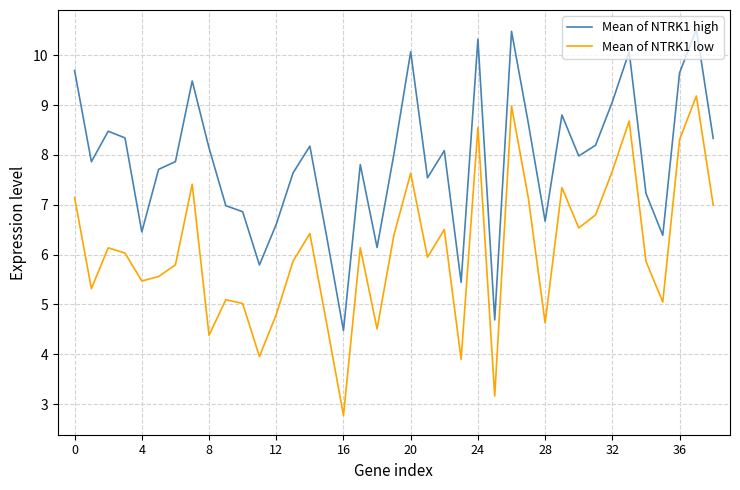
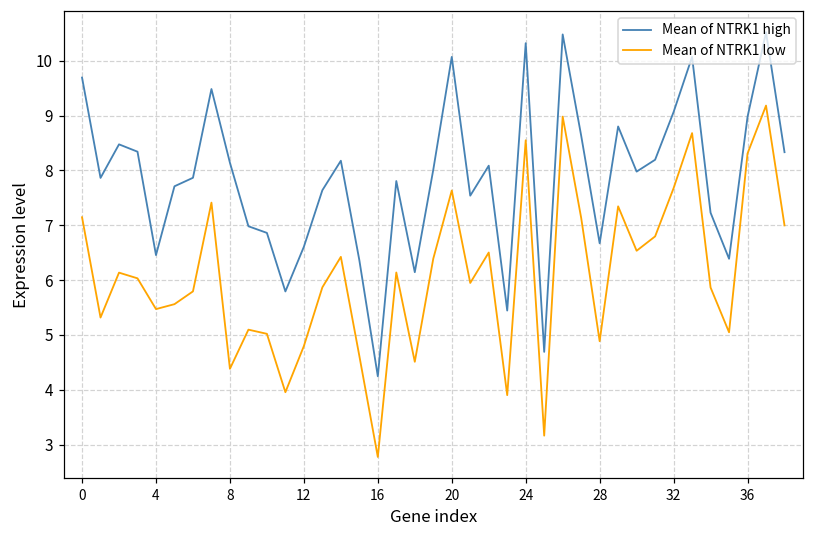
Mean of NTRK1 high, 16: 4.5 -> 4.2
Mean of NTRK1 low, 28: 4.6 -> 4.9
Mean of NTRK1 high, 36: 9.6 -> 9.0
